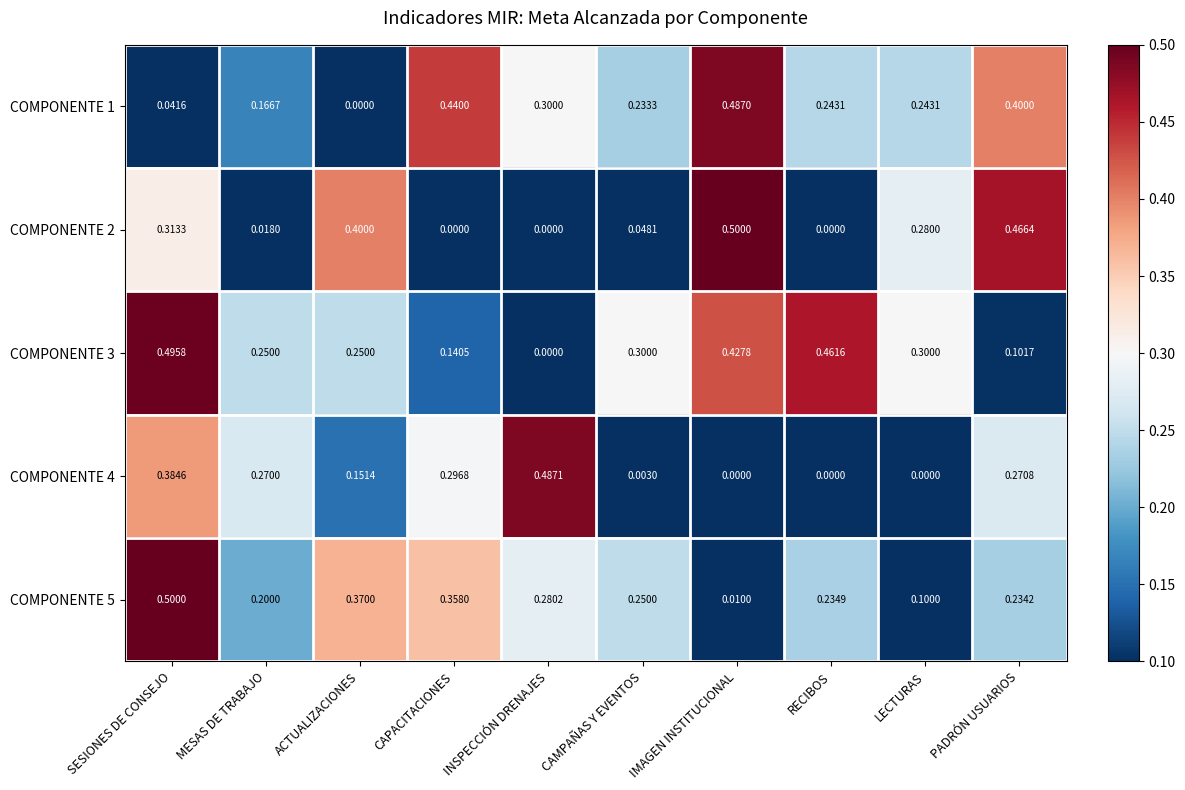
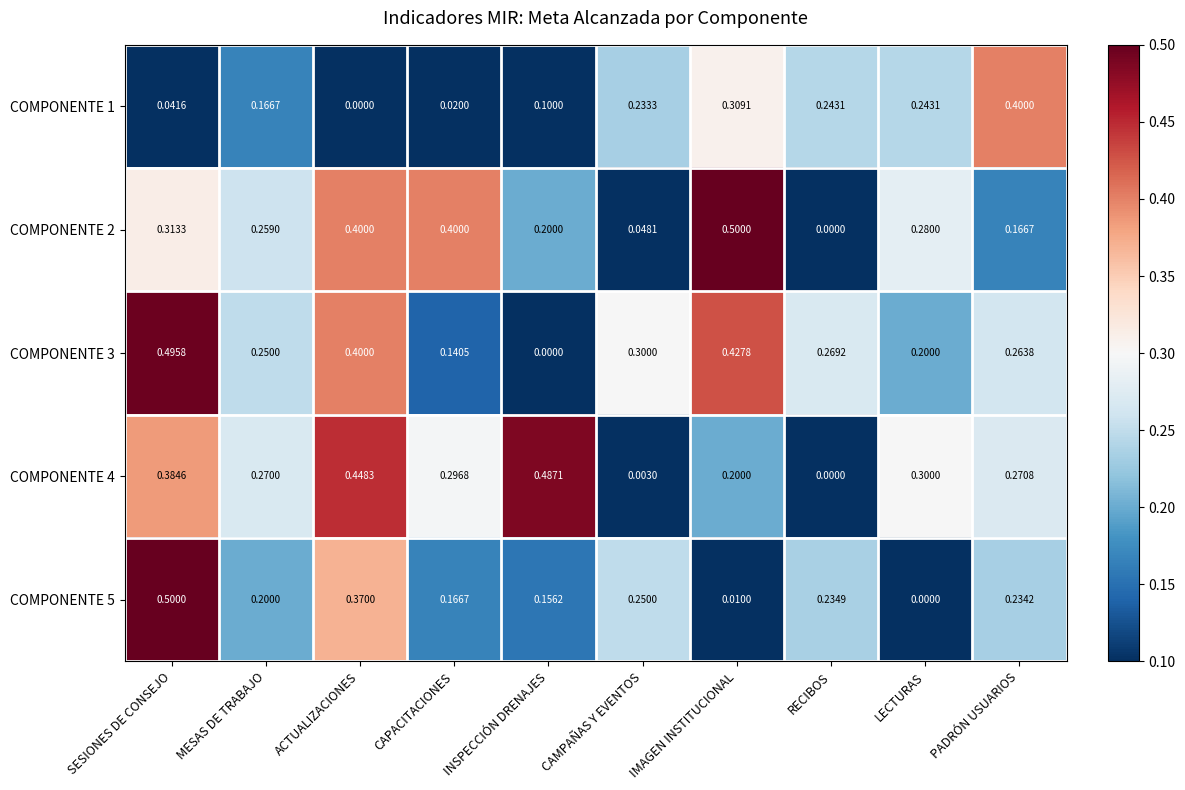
COMPONENTE 1, CAPACITACIONES: 0.4400 -> 0.0200
COMPONENTE 1, INSPECCIÓN DRENAJES: 0.3000 -> 0.1000
COMPONENTE 1, IMAGEN INSTITUCIONAL: 0.4870 -> 0.3091
COMPONENTE 2, MESAS DE TRABAJO: 0.0180 -> 0.2590
COMPONENTE 2, CAPACITACIONES: 0.0000 -> 0.4000
COMPONENTE 2, INSPECCIÓN DRENAJES: 0.0000 -> 0.2000
COMPONENTE 2, PADRÓN USUARIOS: 0.4664 -> 0.1667
COMPONENTE 3, ACTUALIZACIONES: 0.2500 -> 0.4000
COMPONENTE 3, RECIBOS: 0.4616 -> 0.2692
COMPONENTE 3, LECTURAS: 0.3000 -> 0.2000
COMPONENTE 3, PADRÓN USUARIOS: 0.1017 -> 0.2638
COMPONENTE 4, ACTUALIZACIONES: 0.1514 -> 0.4483
COMPONENTE 4, IMAGEN INSTITUCIONAL: 0.0000 -> 0.2000
COMPONENTE 4, LECTURAS: 0.0000 -> 0.3000
COMPONENTE 5, CAPACITACIONES: 0.3580 -> 0.1667
COMPONENTE 5, INSPECCIÓN DRENAJES: 0.2802 -> 0.1562
COMPONENTE 5, LECTURAS: 0.1000 -> 0.0000
